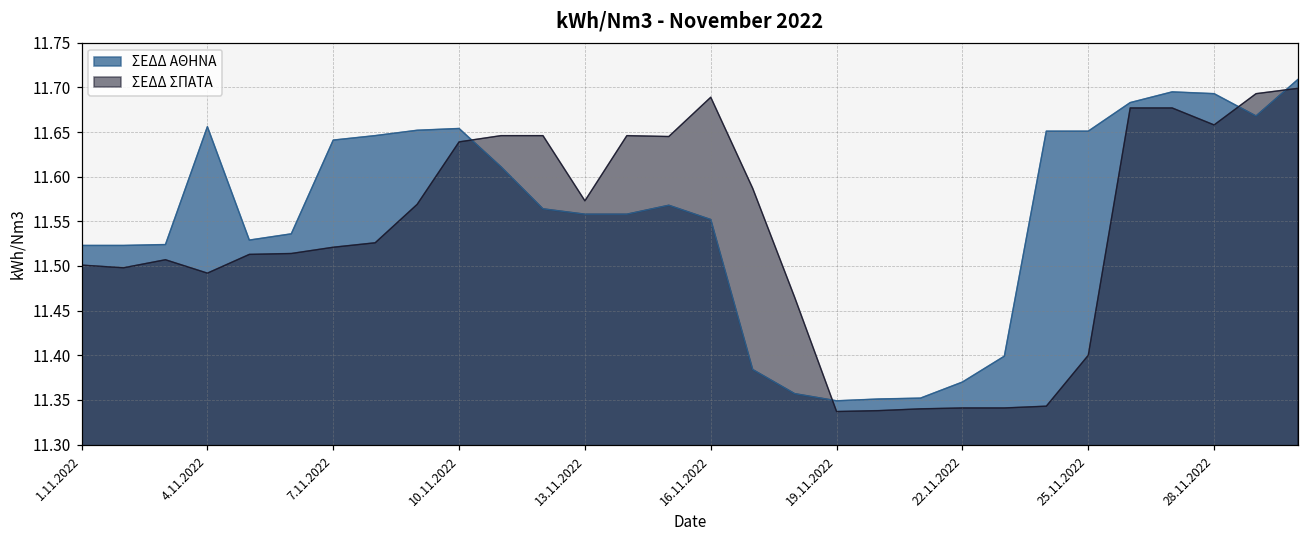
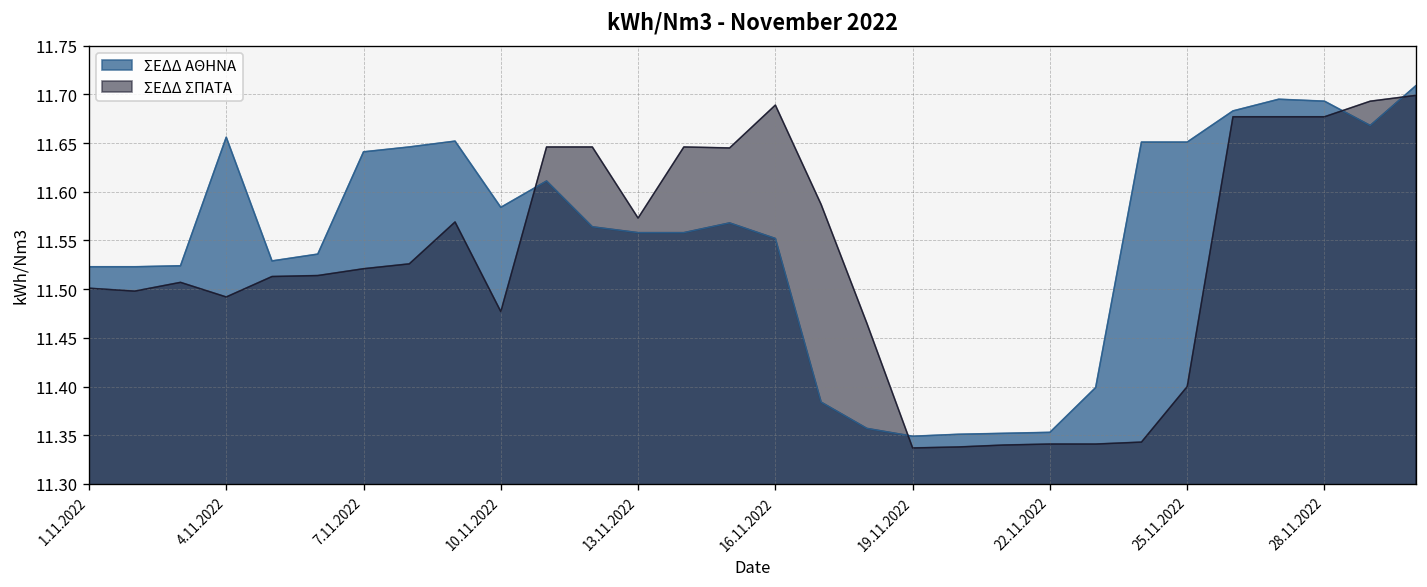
ΣΕΔΔ ΑΘΗΝΑ, 10.11.2022: 11.65 -> 11.58
ΣΕΔΔ ΣΠΑΤΑ, 10.11.2022: 11.64 -> 11.48
ΣΕΔΔ ΑΘΗΝΑ, 22.11.2022: 11.37 -> 11.35
ΣΕΔΔ ΣΠΑΤΑ, 28.11.2022: 11.66 -> 11.68
